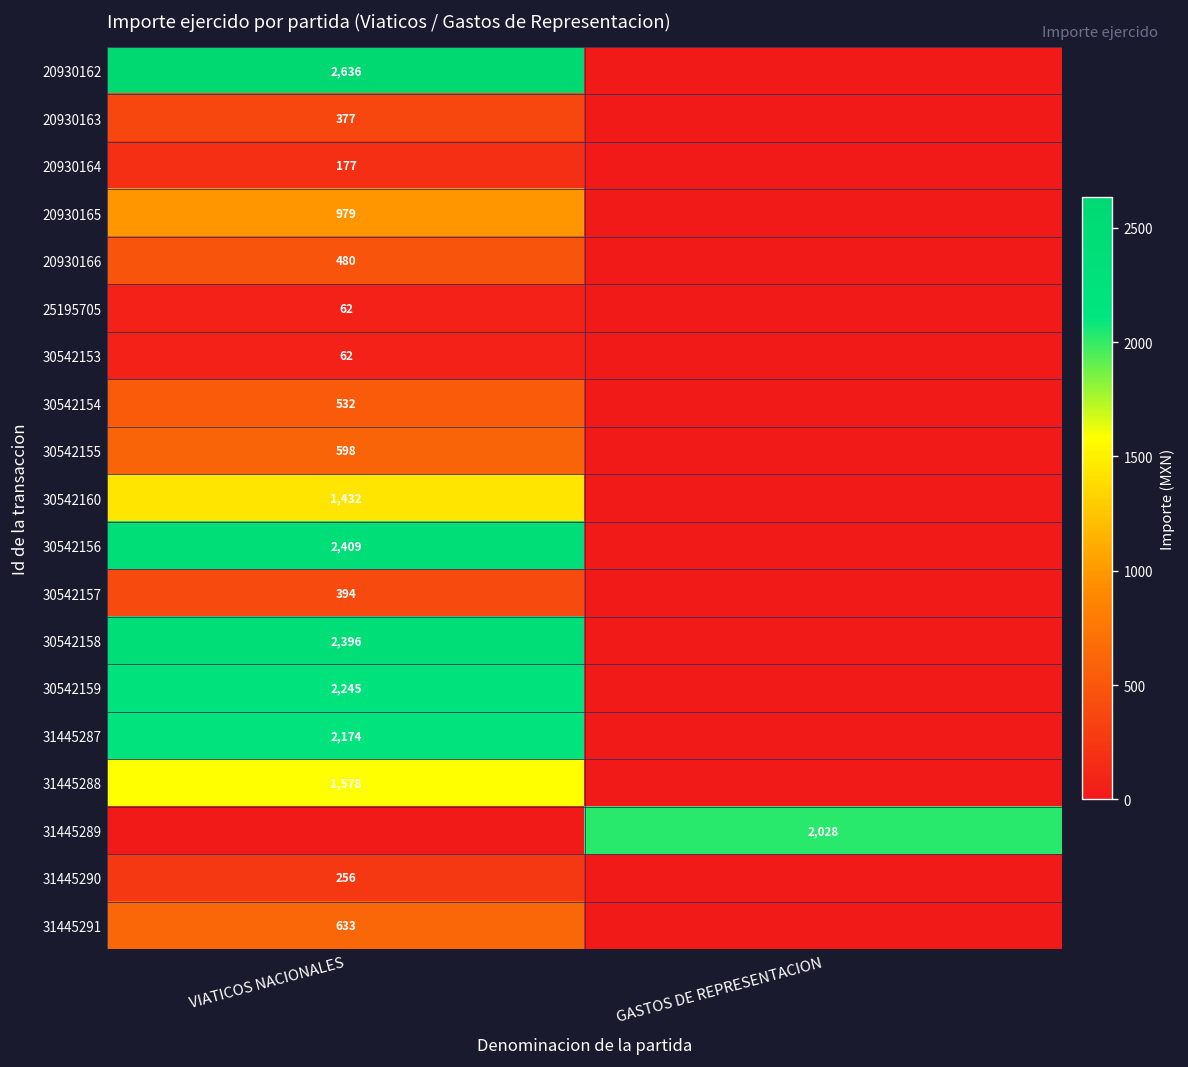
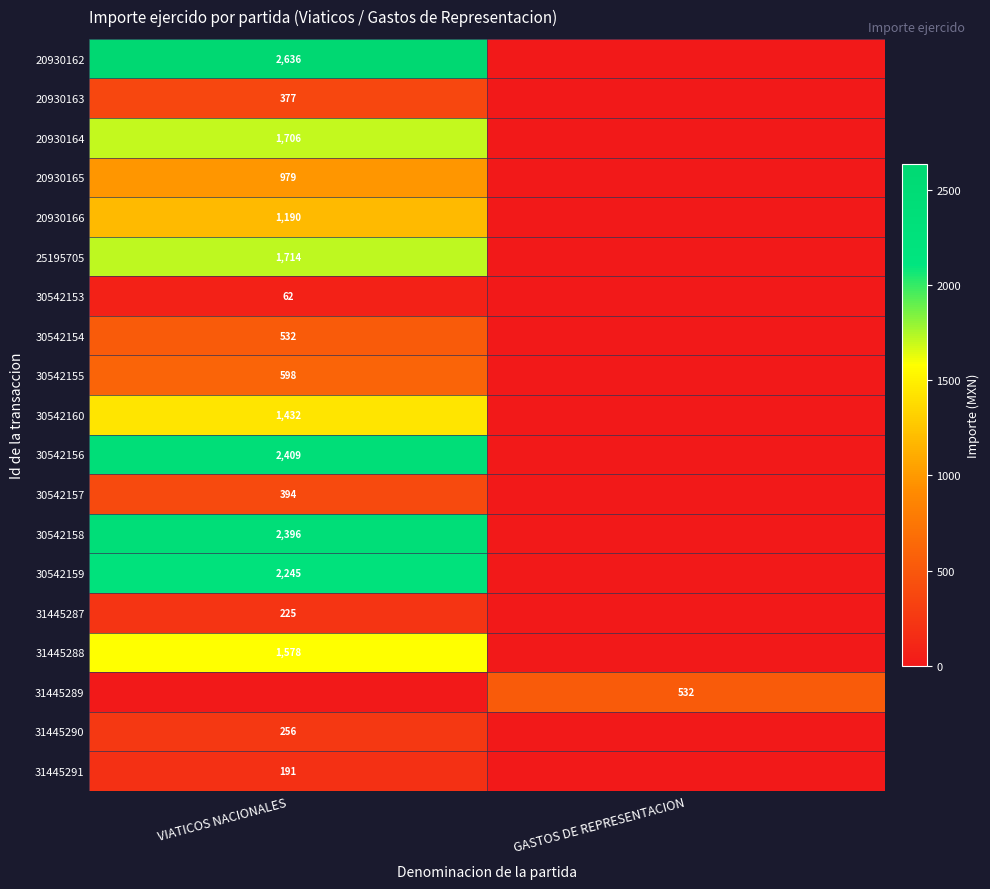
20930164, VIATICOS NACIONALES: 177 -> 1,706
20930166, VIATICOS NACIONALES: 480 -> 1,190
25195705, VIATICOS NACIONALES: 62 -> 1,714
31445287, VIATICOS NACIONALES: 2,174 -> 225
31445289, GASTOS DE REPRESENTACION: 2,028 -> 532
31445291, VIATICOS NACIONALES: 633 -> 191
